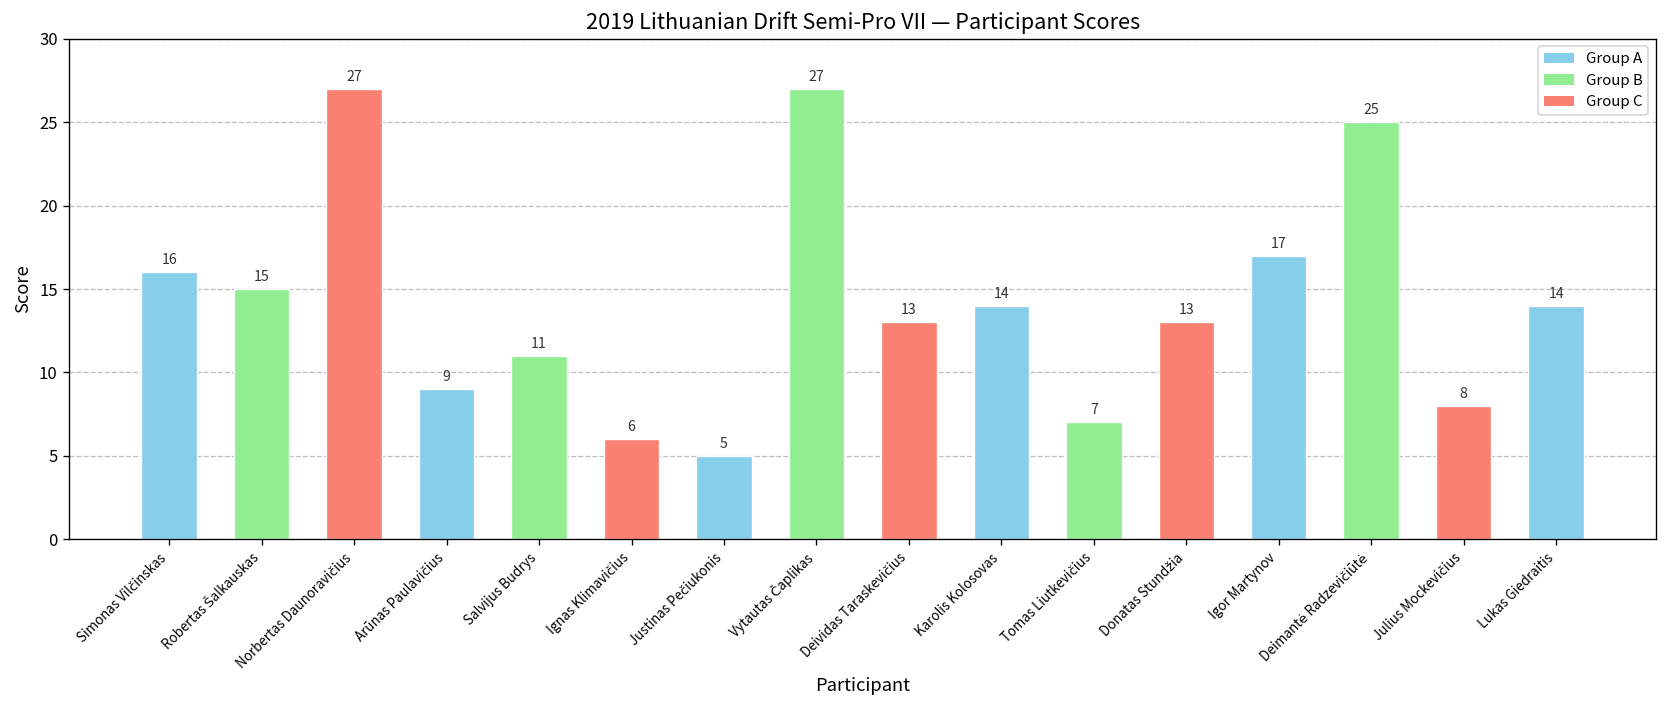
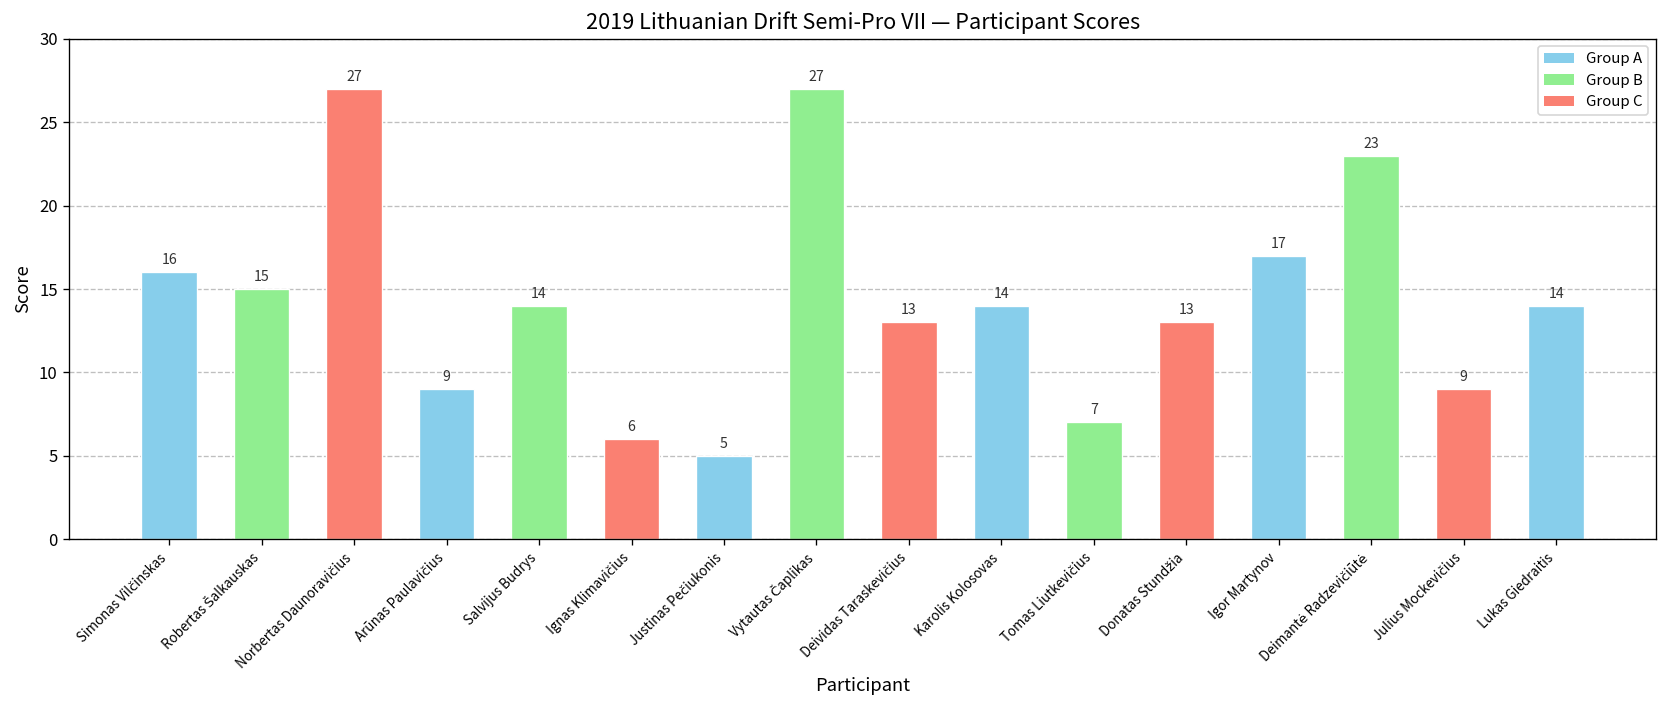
Salvijus Budrys: 11 -> 14
Deimantė Radzevičiūtė: 25 -> 23
Julius Mockevičius: 8 -> 9
